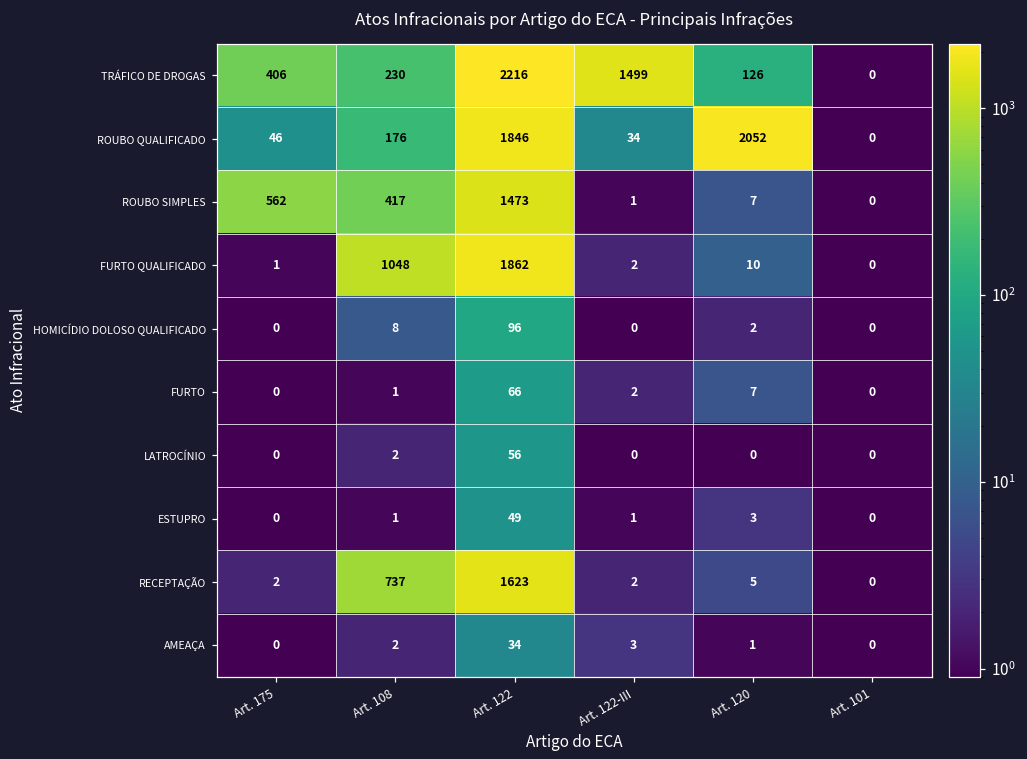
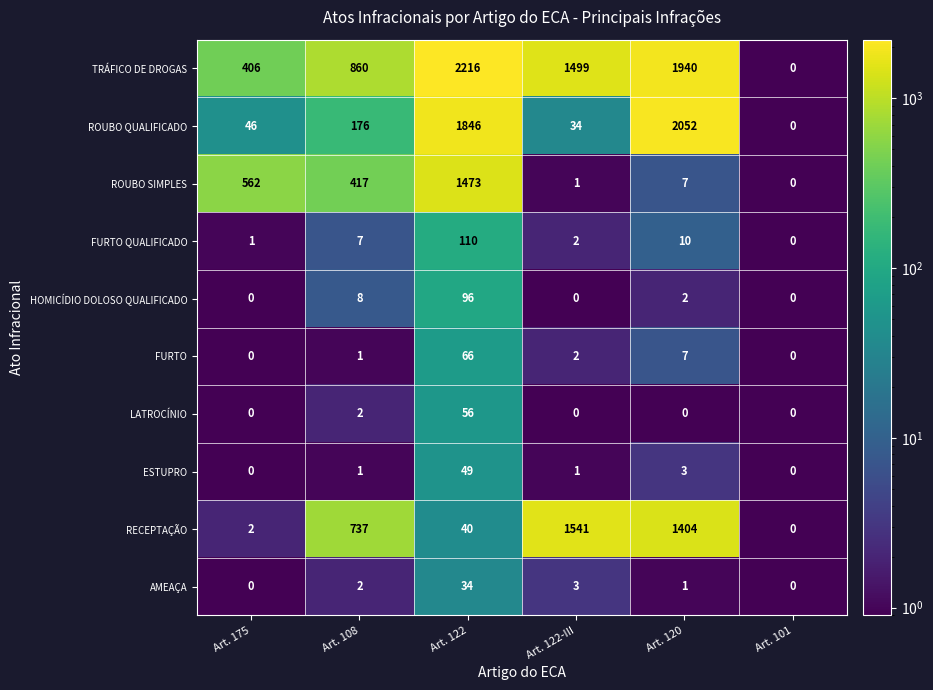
TRÁFICO DE DROGAS, Art. 108: 230 -> 860
TRÁFICO DE DROGAS, Art. 120: 126 -> 1940
FURTO QUALIFICADO, Art. 108: 1048 -> 7
FURTO QUALIFICADO, Art. 122: 1862 -> 110
RECEPTAÇÃO, Art. 122: 1623 -> 40
RECEPTAÇÃO, Art. 122-III: 2 -> 1541
RECEPTAÇÃO, Art. 120: 5 -> 1404
